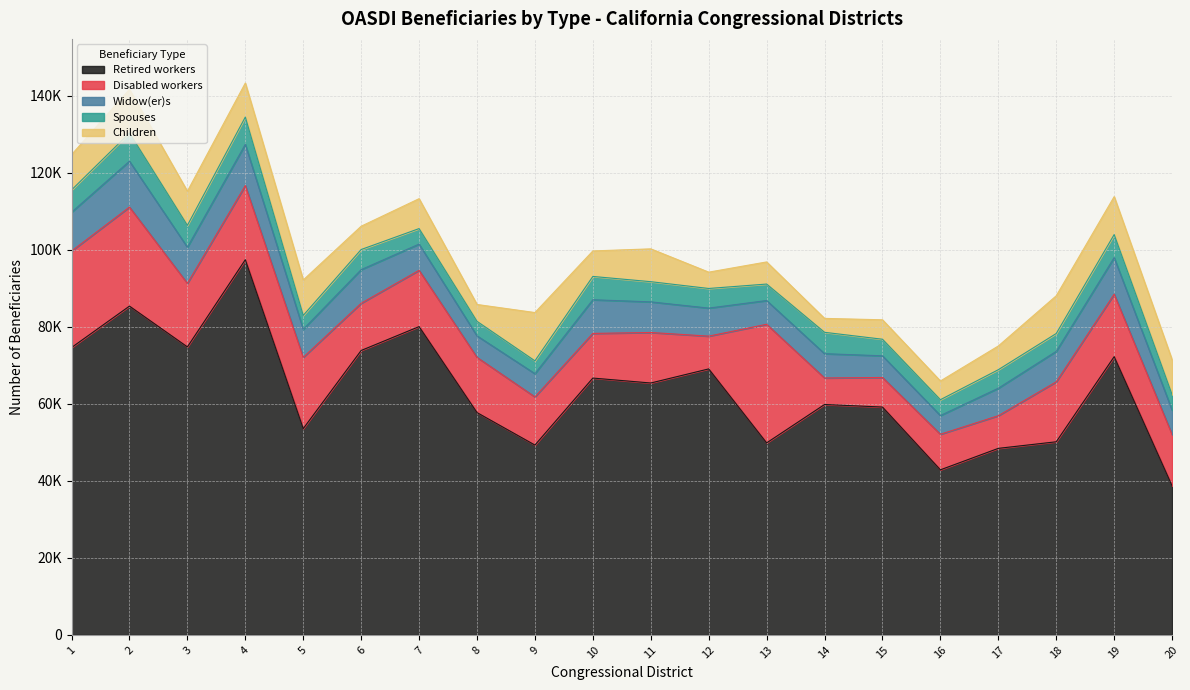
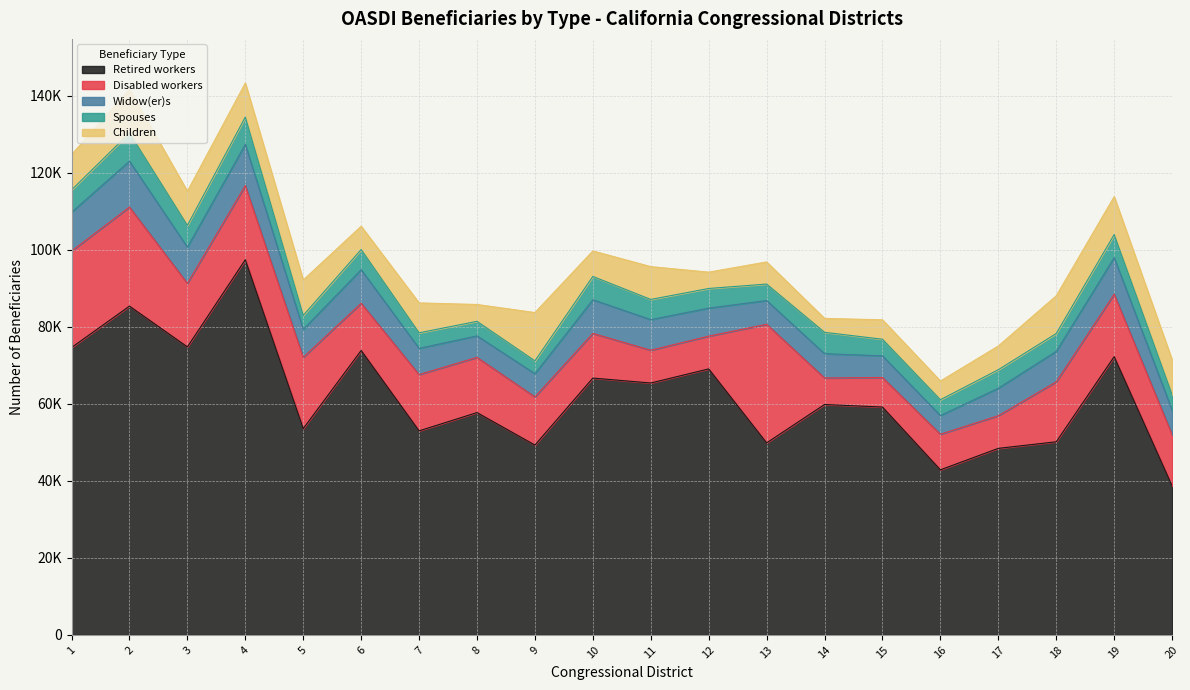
Retired workers, 7: 80000 -> 53000
Disabled workers, 11: 13000 -> 9000
